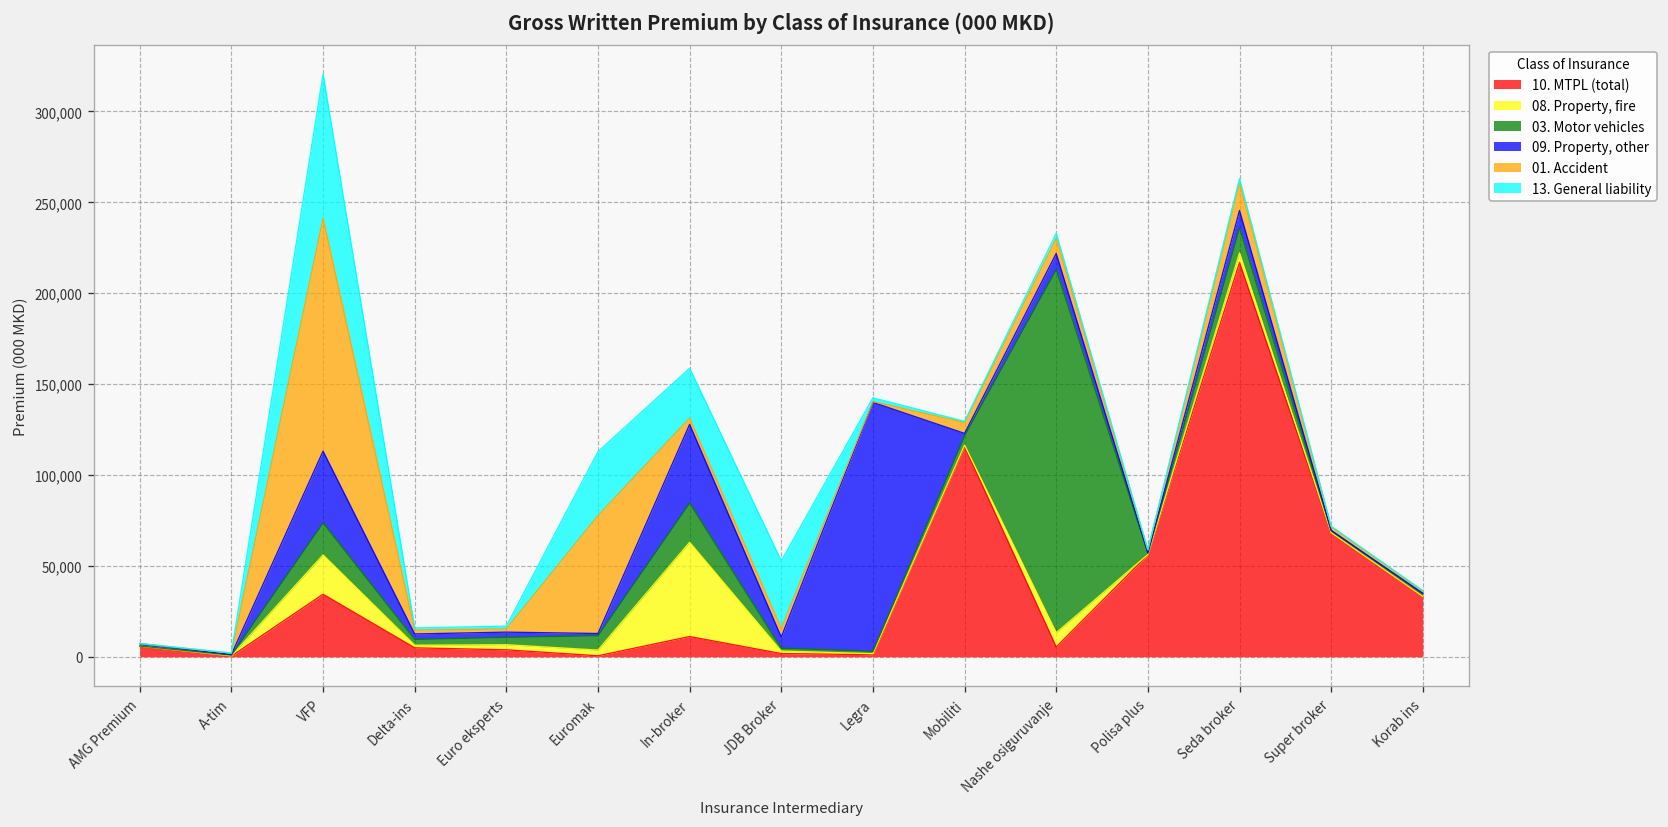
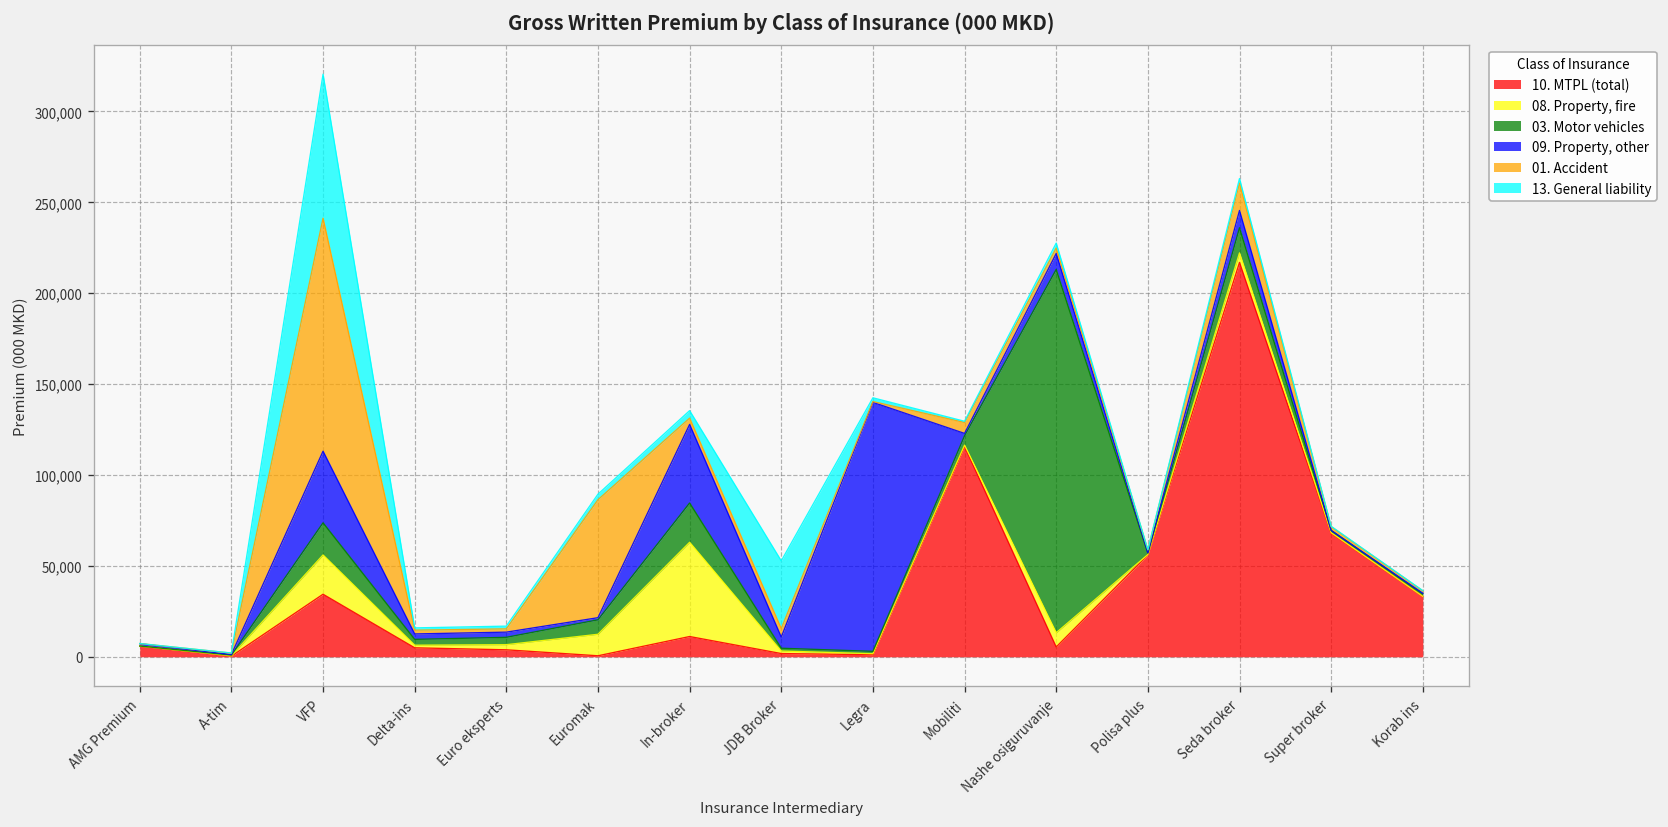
08. Property, fire, Euromak: 3,000 -> 12,000
13. General liability, Euromak: 35,000 -> 3,000
13. General liability, In-broker: 27,000 -> 4,000
01. Accident, Nashe osiguruvanje: 8,000 -> 3,000
